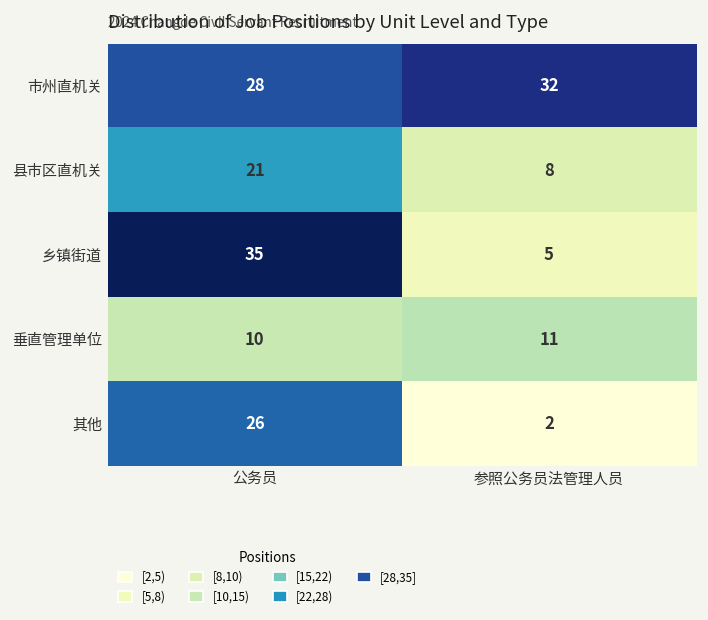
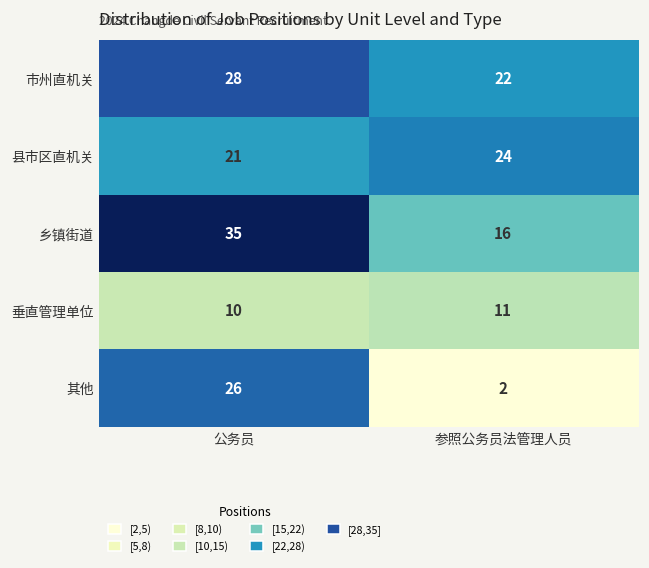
市州直机关, 参照公务员法管理人员: 32 -> 22
县市区直机关, 参照公务员法管理人员: 8 -> 24
乡镇街道, 参照公务员法管理人员: 5 -> 16
